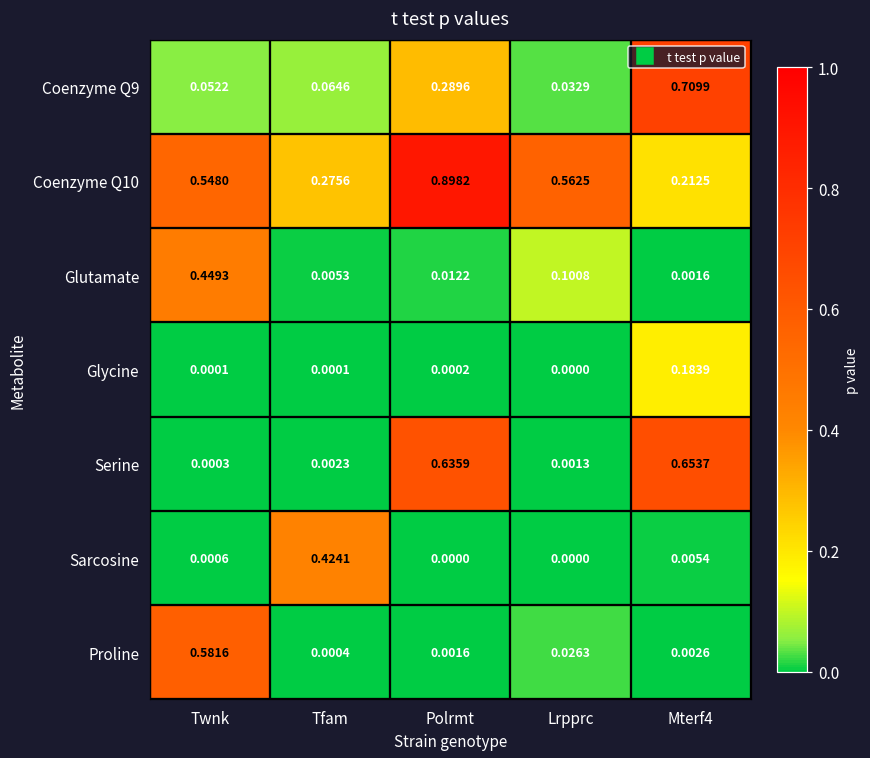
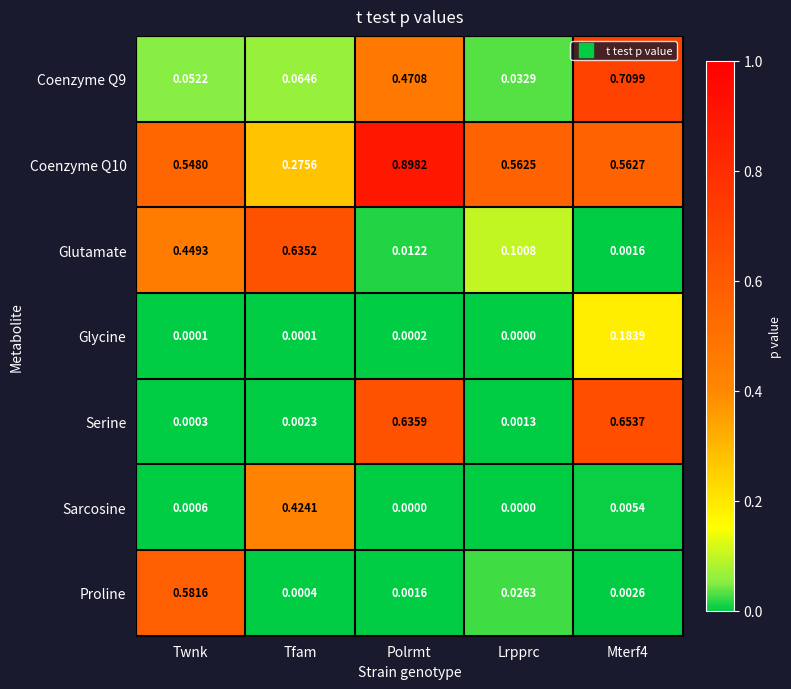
Coenzyme Q9, Polrmt: 0.2896 -> 0.4708
Coenzyme Q10, Mterf4: 0.2125 -> 0.5627
Glutamate, Tfam: 0.0053 -> 0.6352
